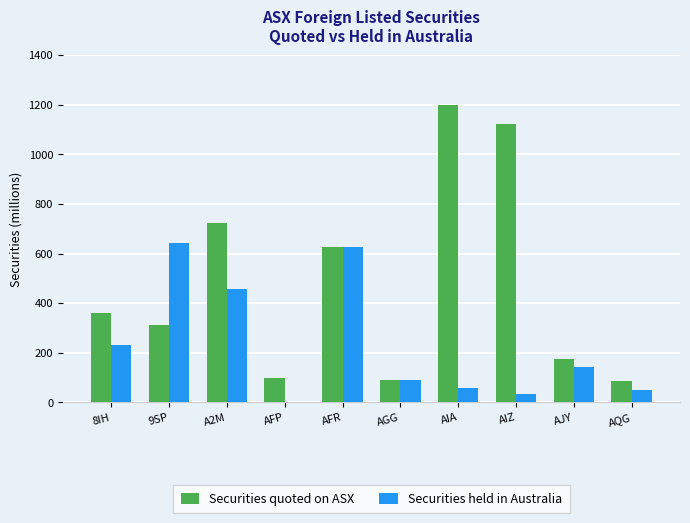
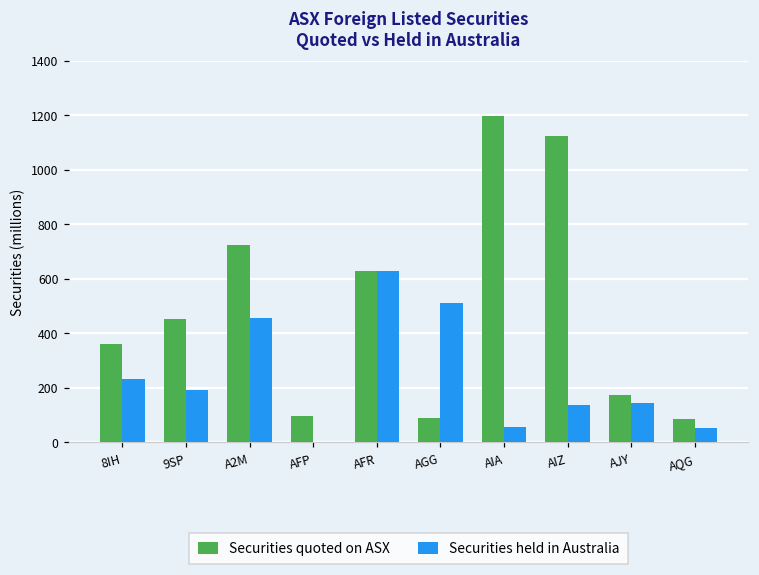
Securities quoted on ASX, 9SP: 310 -> 450
Securities held in Australia, 9SP: 640 -> 190
Securities held in Australia, AGG: 90 -> 510
Securities held in Australia, AIZ: 40 -> 140
